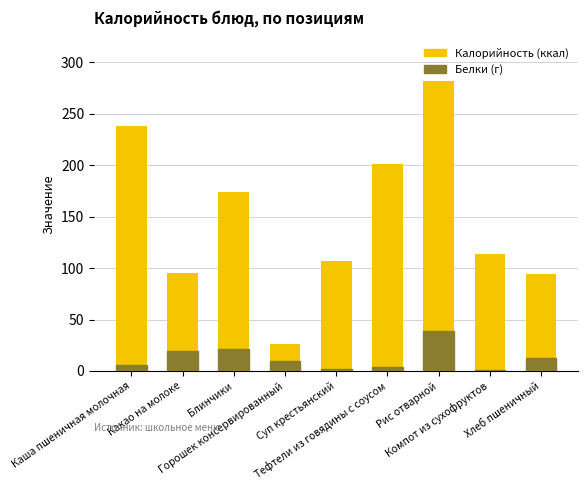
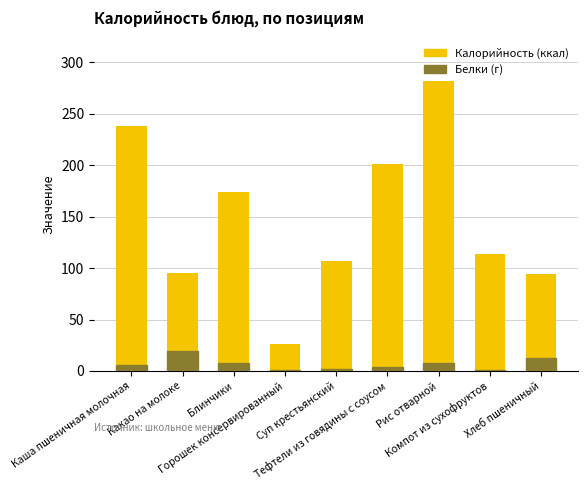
Белки (г), Блинчики: 22 -> 8
Белки (г), Горошек консервированный: 10 -> 1
Белки (г), Рис отварной: 39 -> 7
